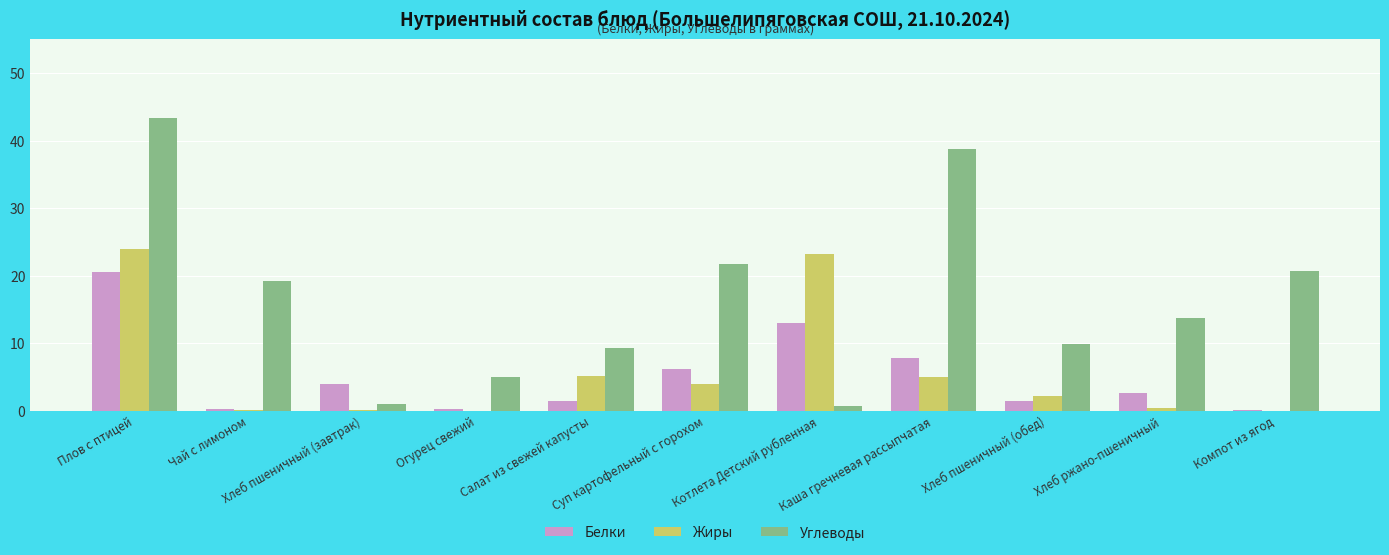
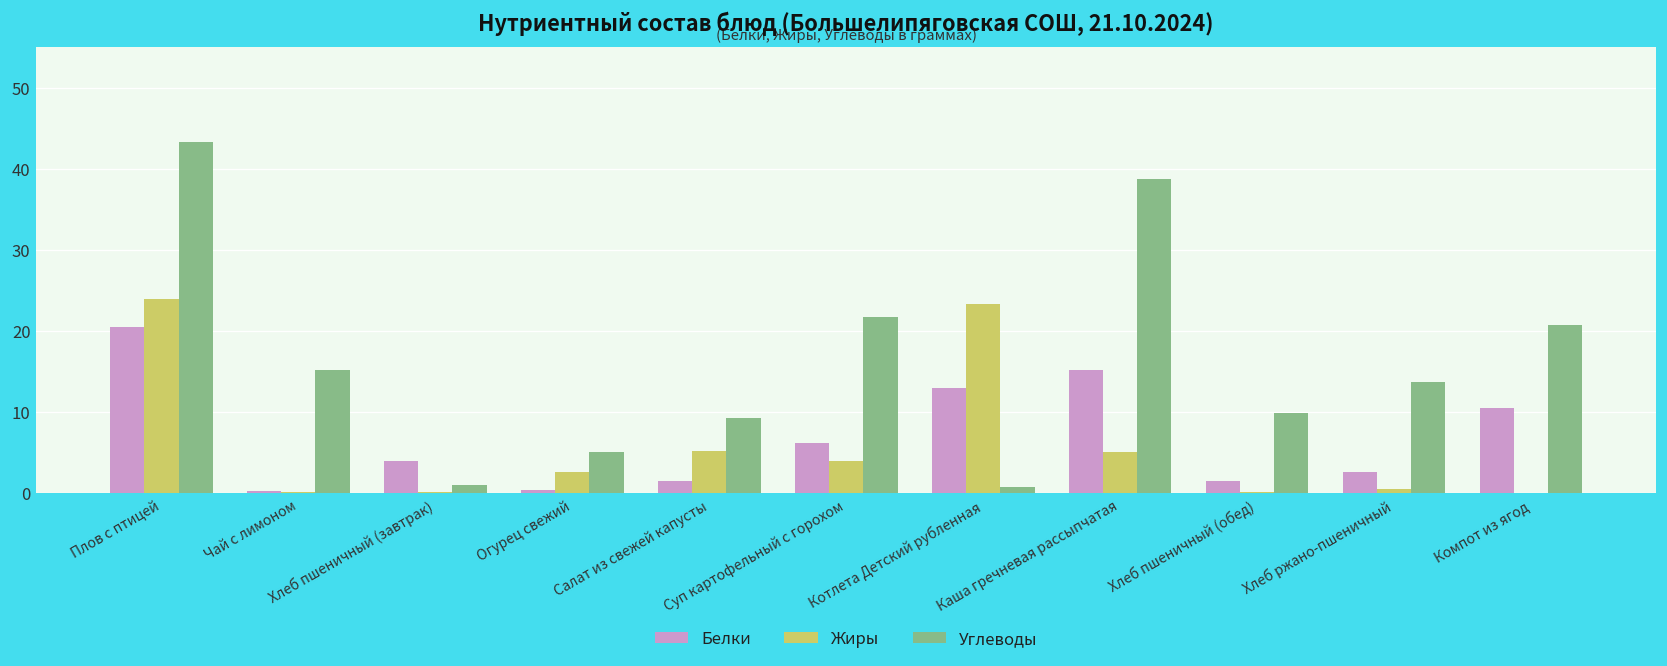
Углеводы, Чай с лимоном: 19 -> 15
Жиры, Огурец свежий: 0 -> 3
Белки, Каша гречневая рассыпчатая: 8 -> 15
Жиры, Хлеб пшеничный (обед): 2 -> 0
Белки, Компот из ягод: 0 -> 10
